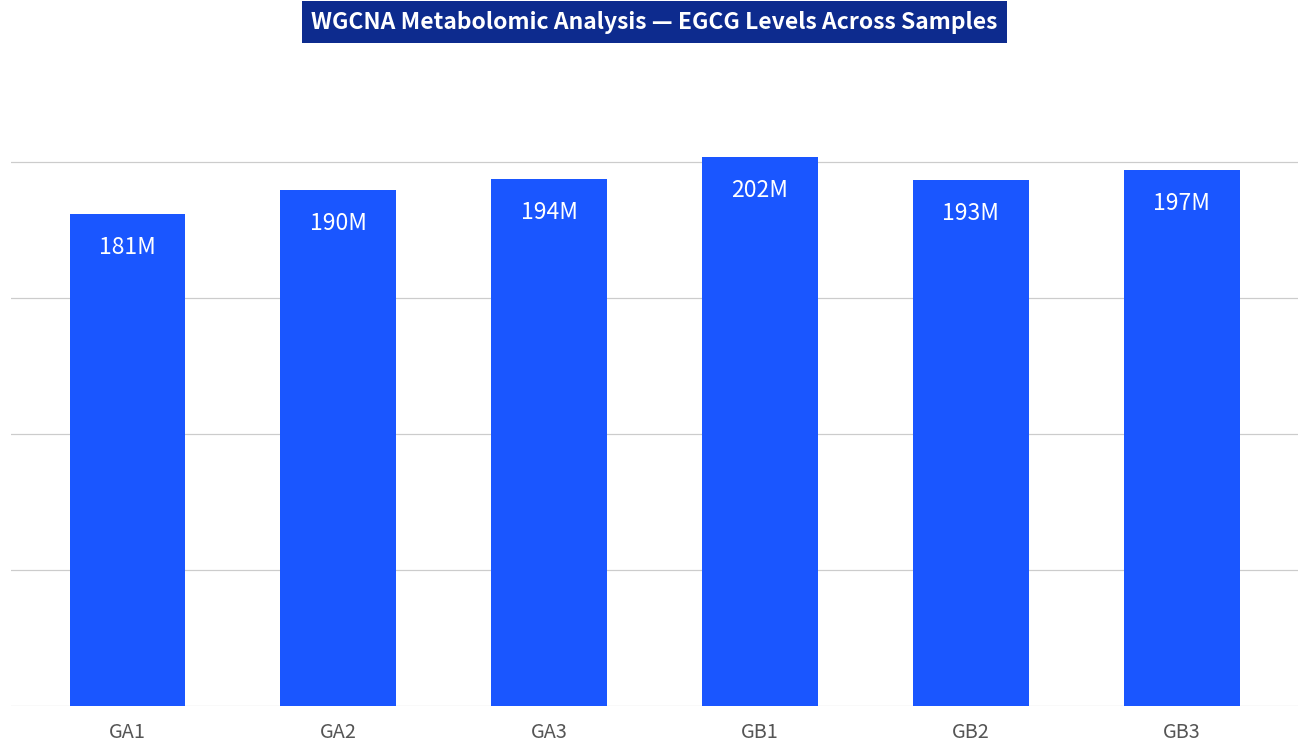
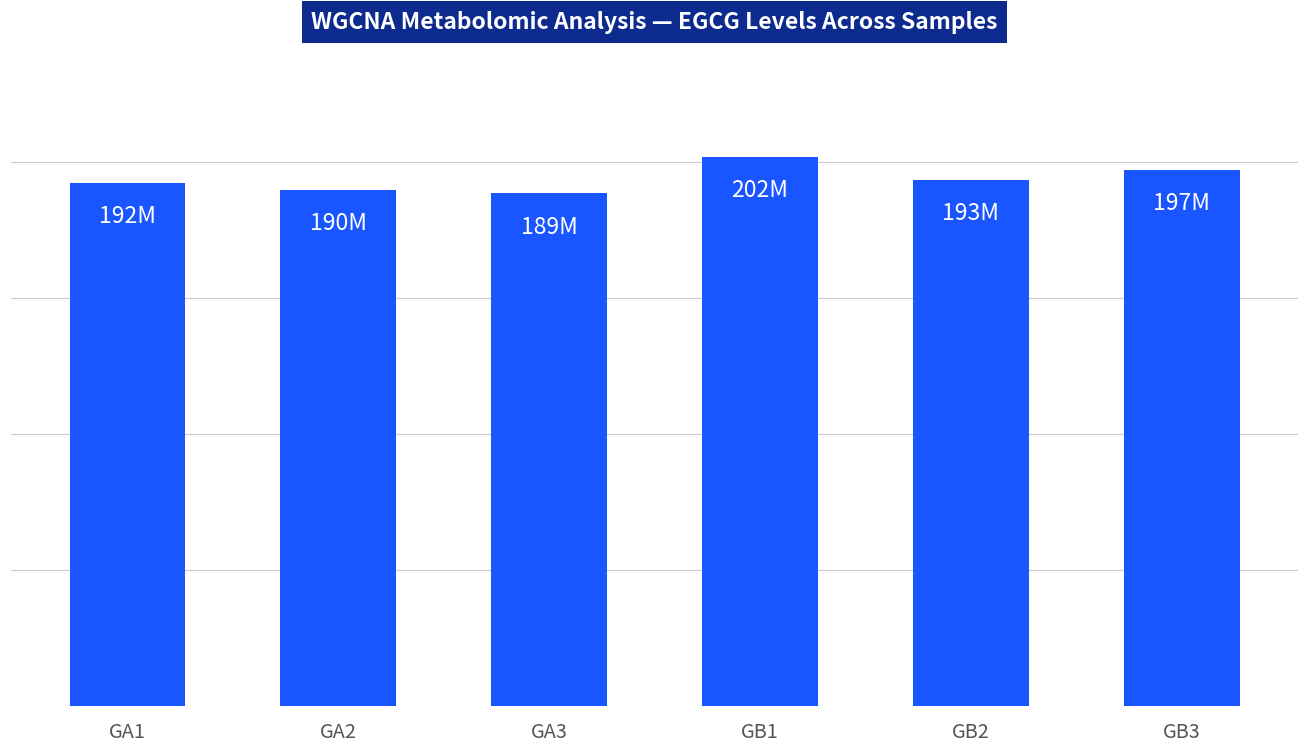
GA1: 181M -> 192M
GA3: 194M -> 189M
